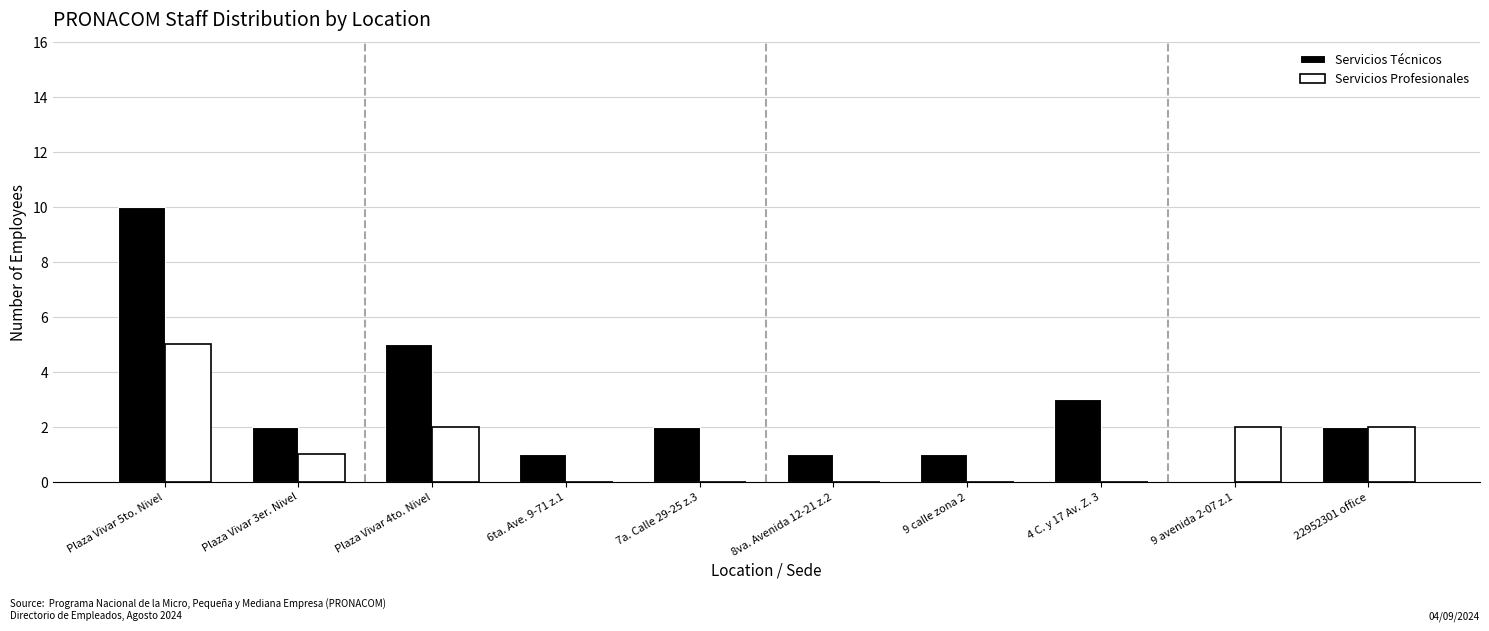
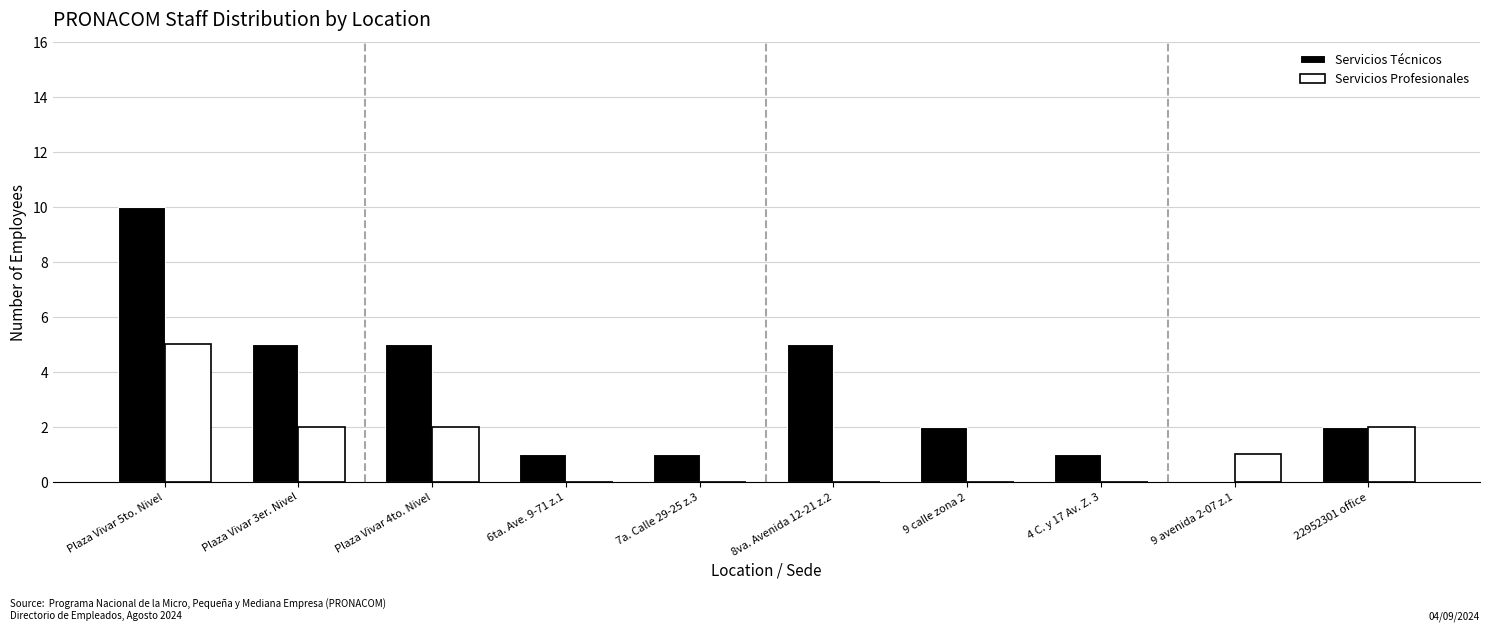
Servicios Técnicos, Plaza Vivar 3er. Nivel: 2 -> 5
Servicios Profesionales, Plaza Vivar 3er. Nivel: 1 -> 2
Servicios Técnicos, 7a. Calle 29-25 z.3: 2 -> 1
Servicios Técnicos, 8va. Avenida 12-21 z.2: 1 -> 5
Servicios Técnicos, 9 calle zona 2: 1 -> 2
Servicios Técnicos, 4 C. y 17 Av. Z. 3: 3 -> 1
Servicios Profesionales, 9 avenida 2-07 z.1: 2 -> 1
